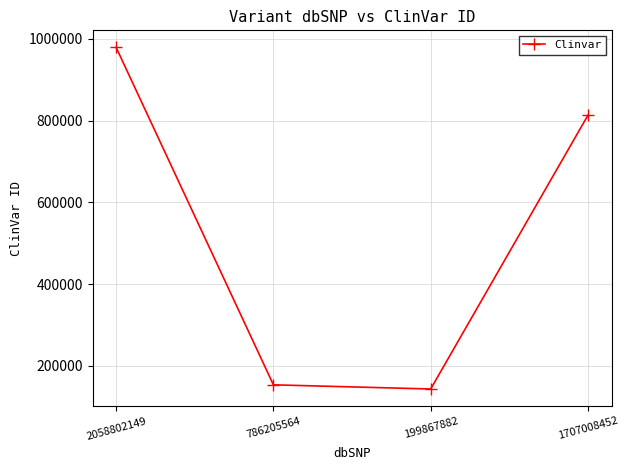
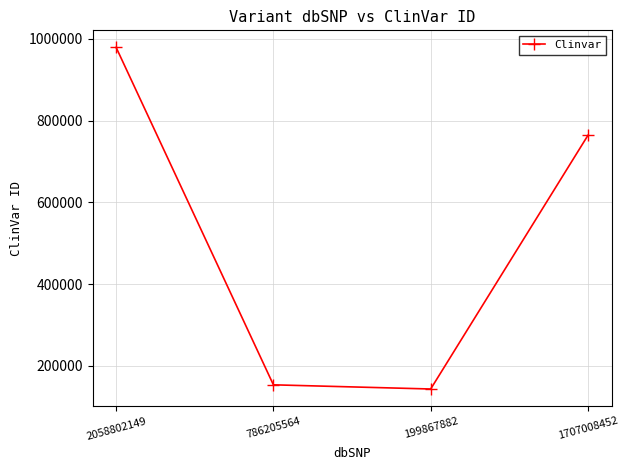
1707008452: 810000 -> 760000
